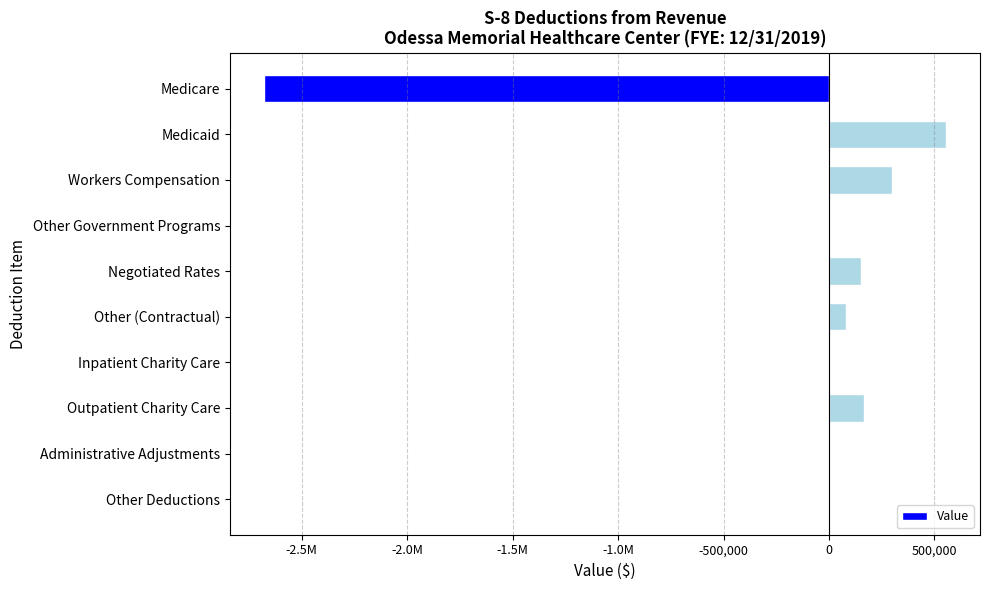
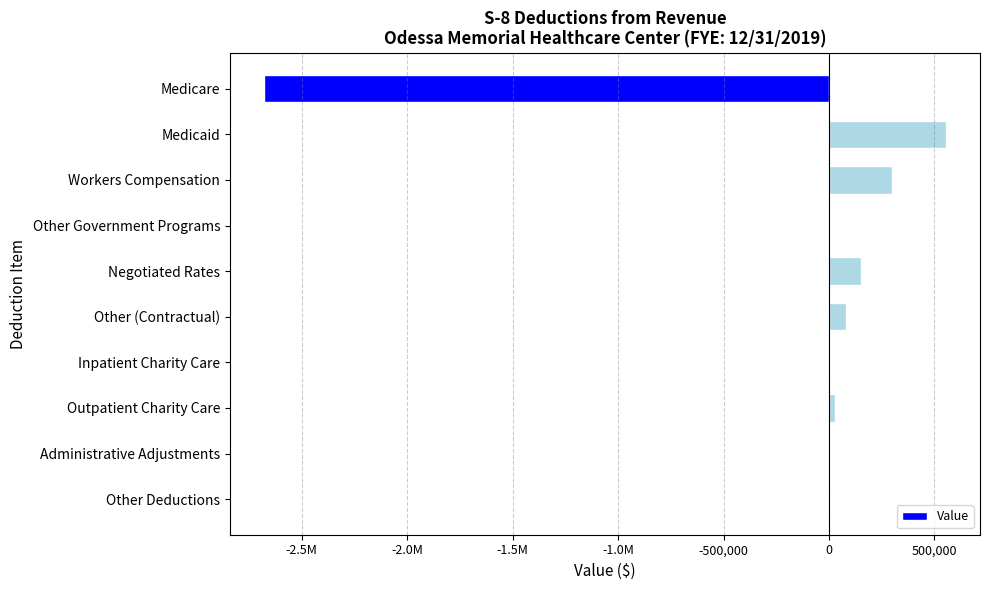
Outpatient Charity Care: 160,000 -> 30,000
